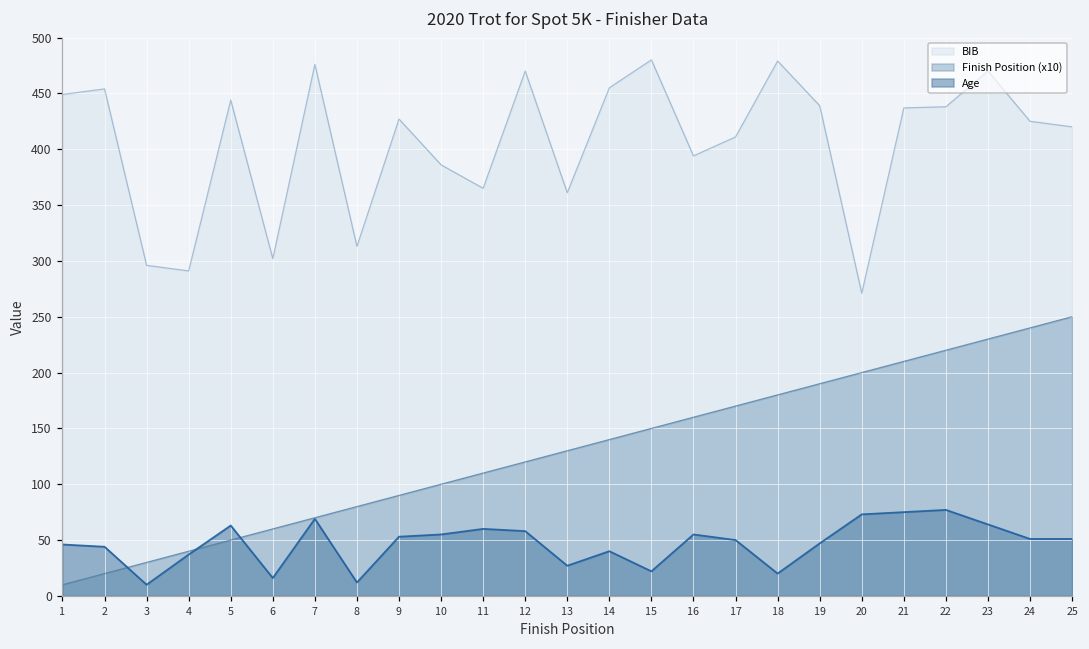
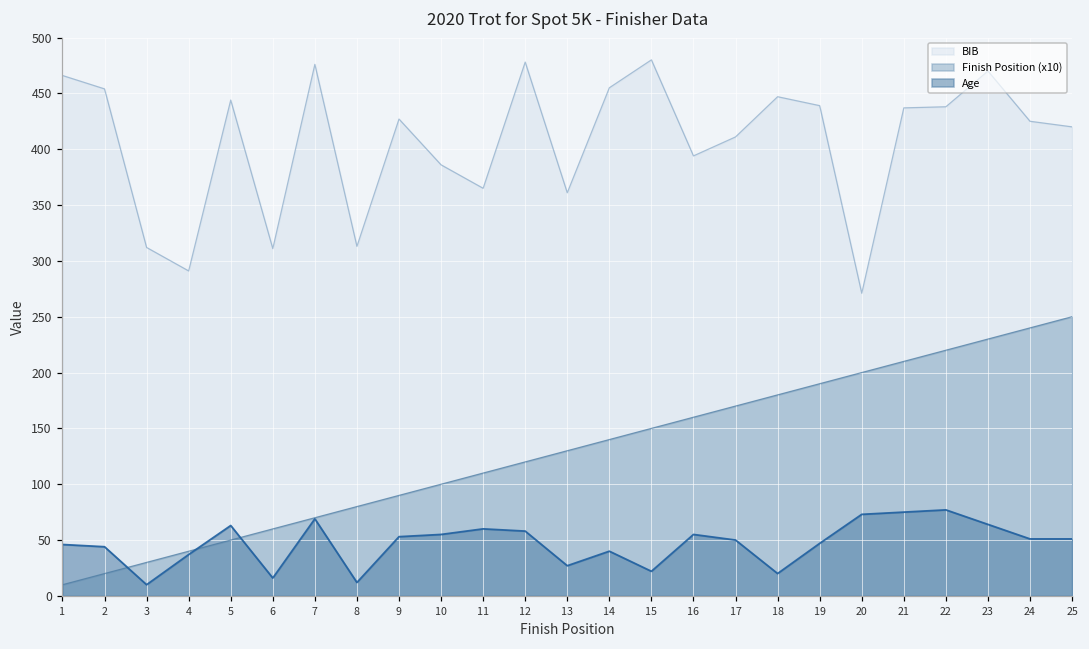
BIB, 1: 449 -> 466
BIB, 3: 296 -> 312
BIB, 6: 302 -> 311
BIB, 12: 470 -> 478
BIB, 18: 479 -> 447
